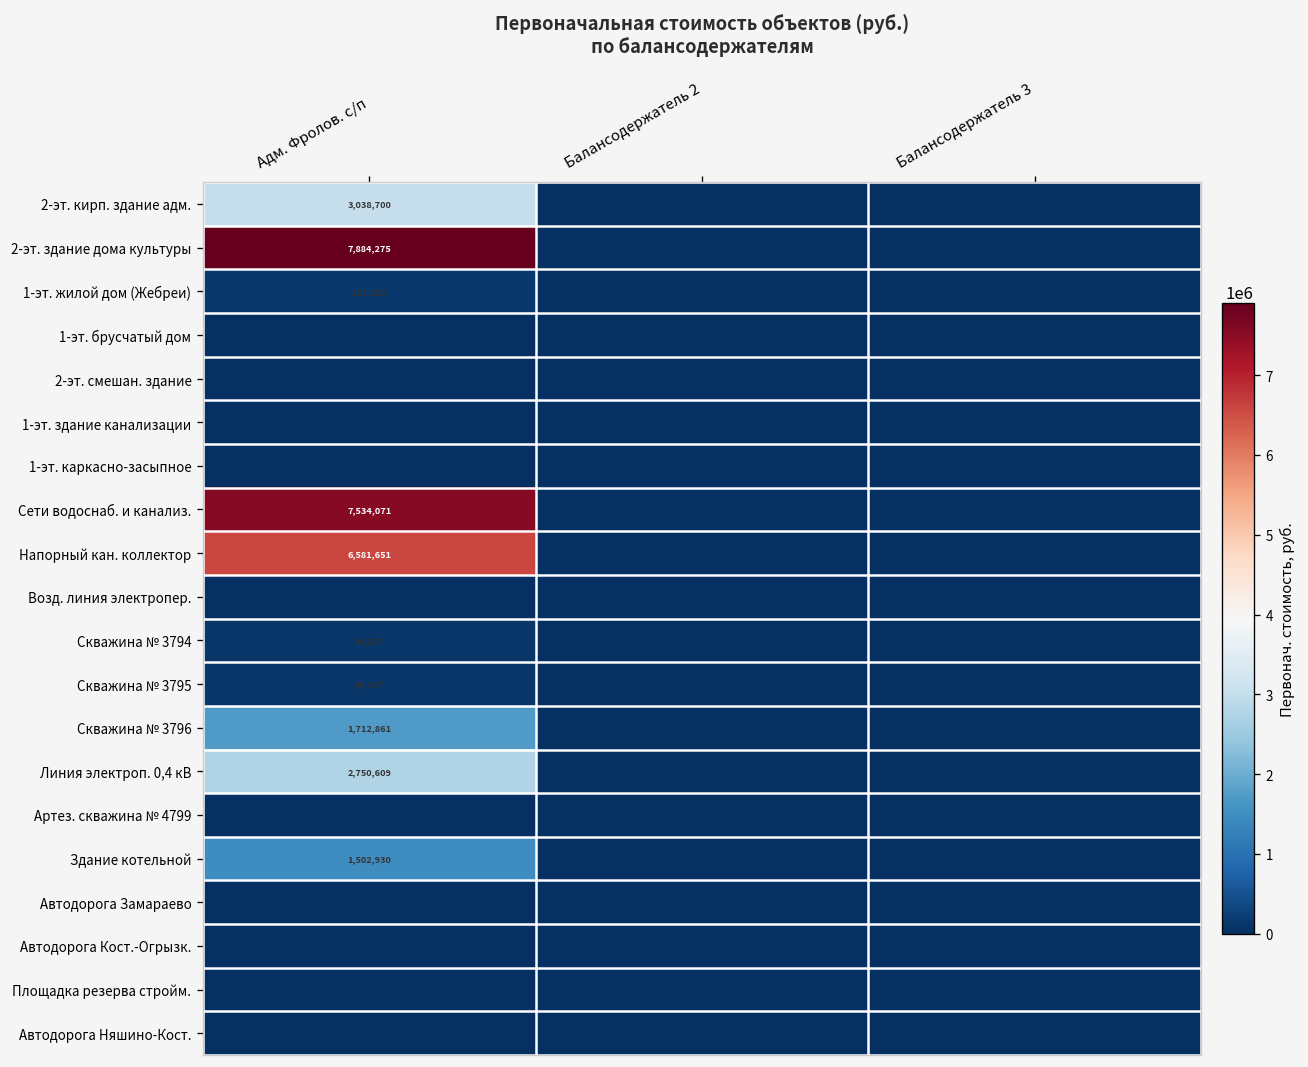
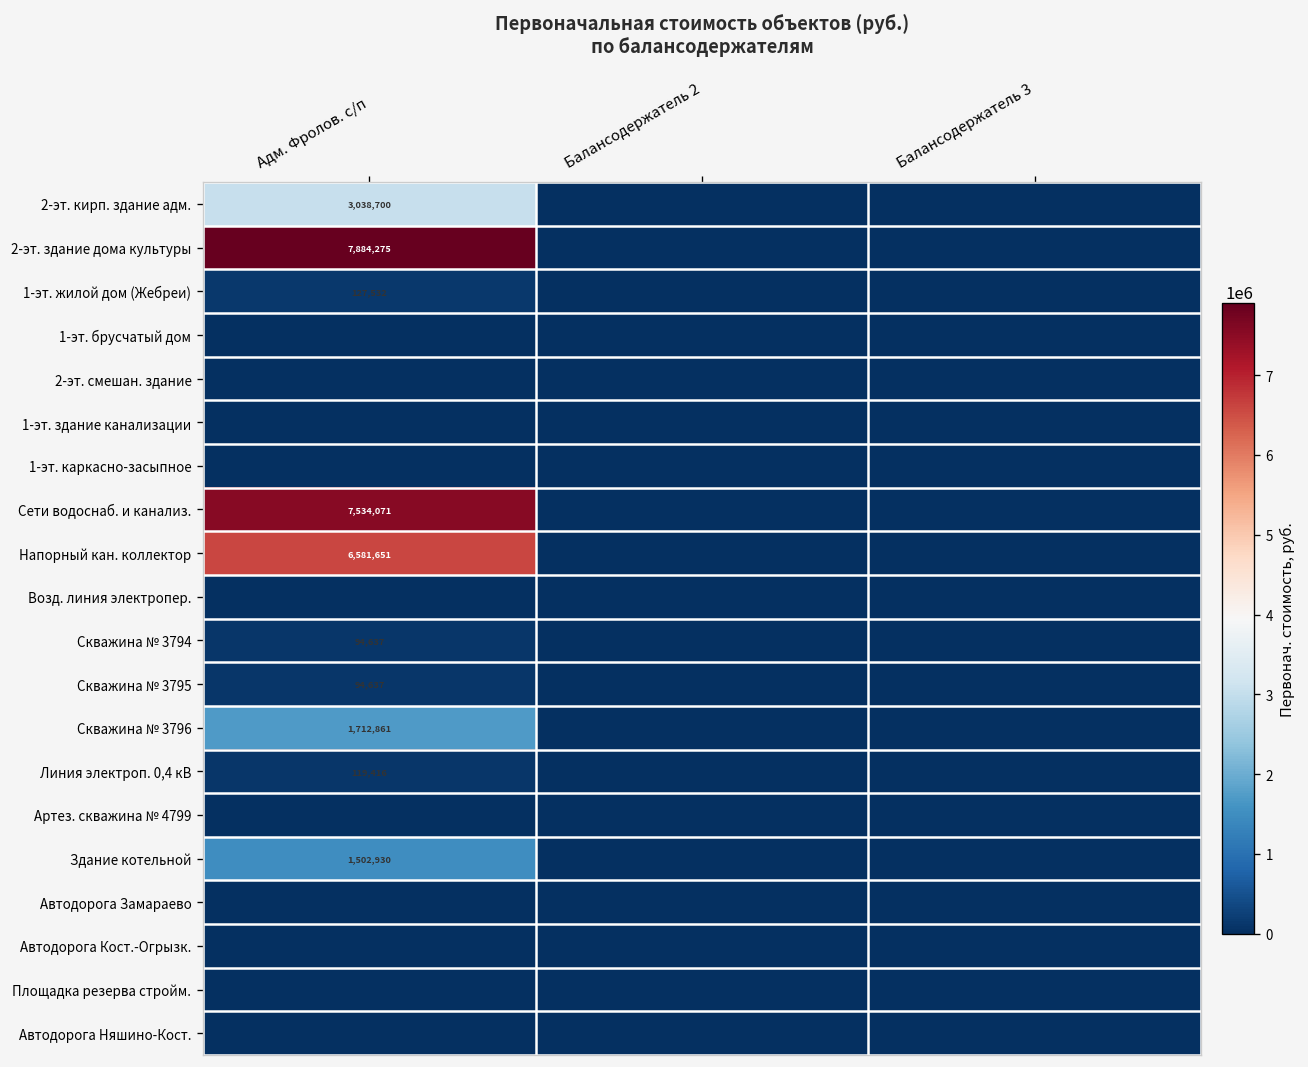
Линия электроп. 0,4 кВ, Адм. Фролов. с/п: 2,750,609 -> 119,416
